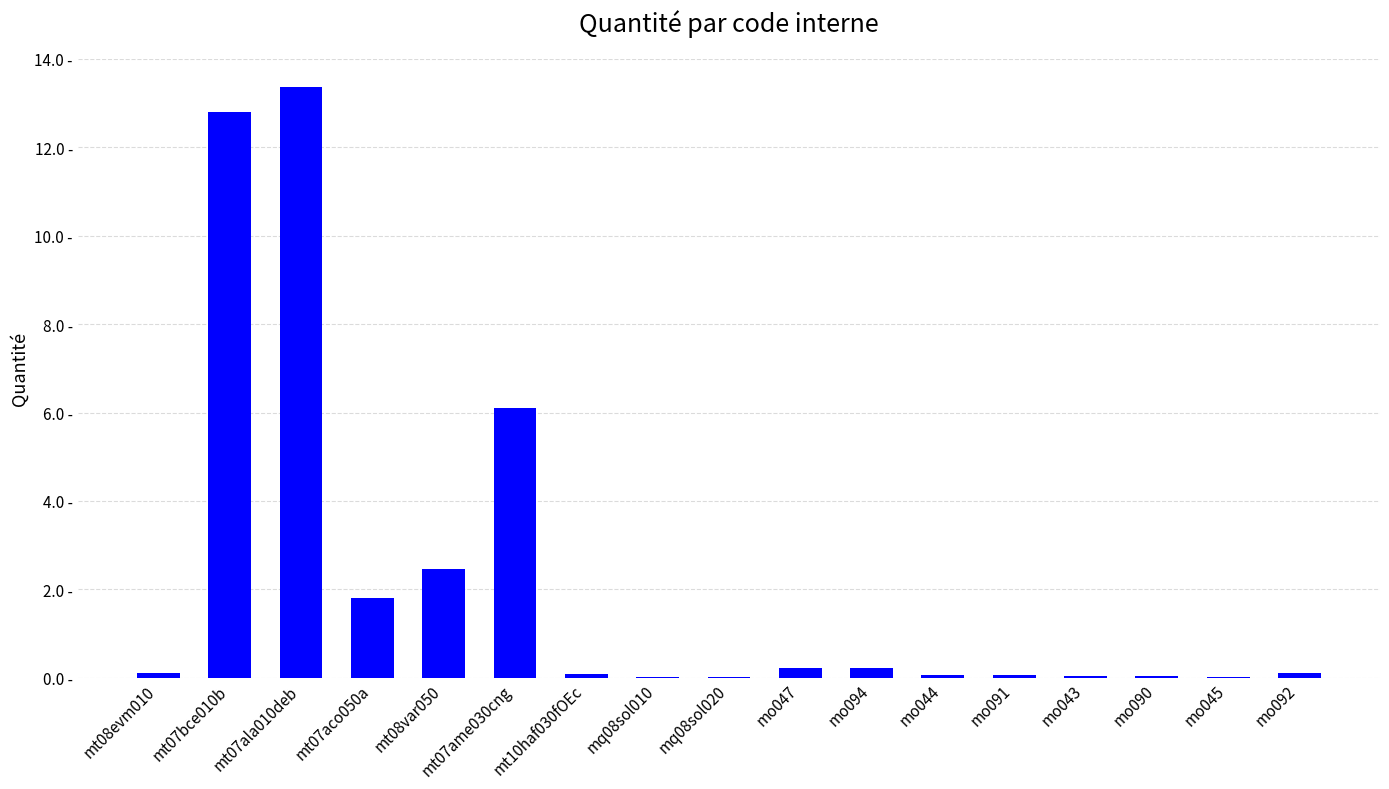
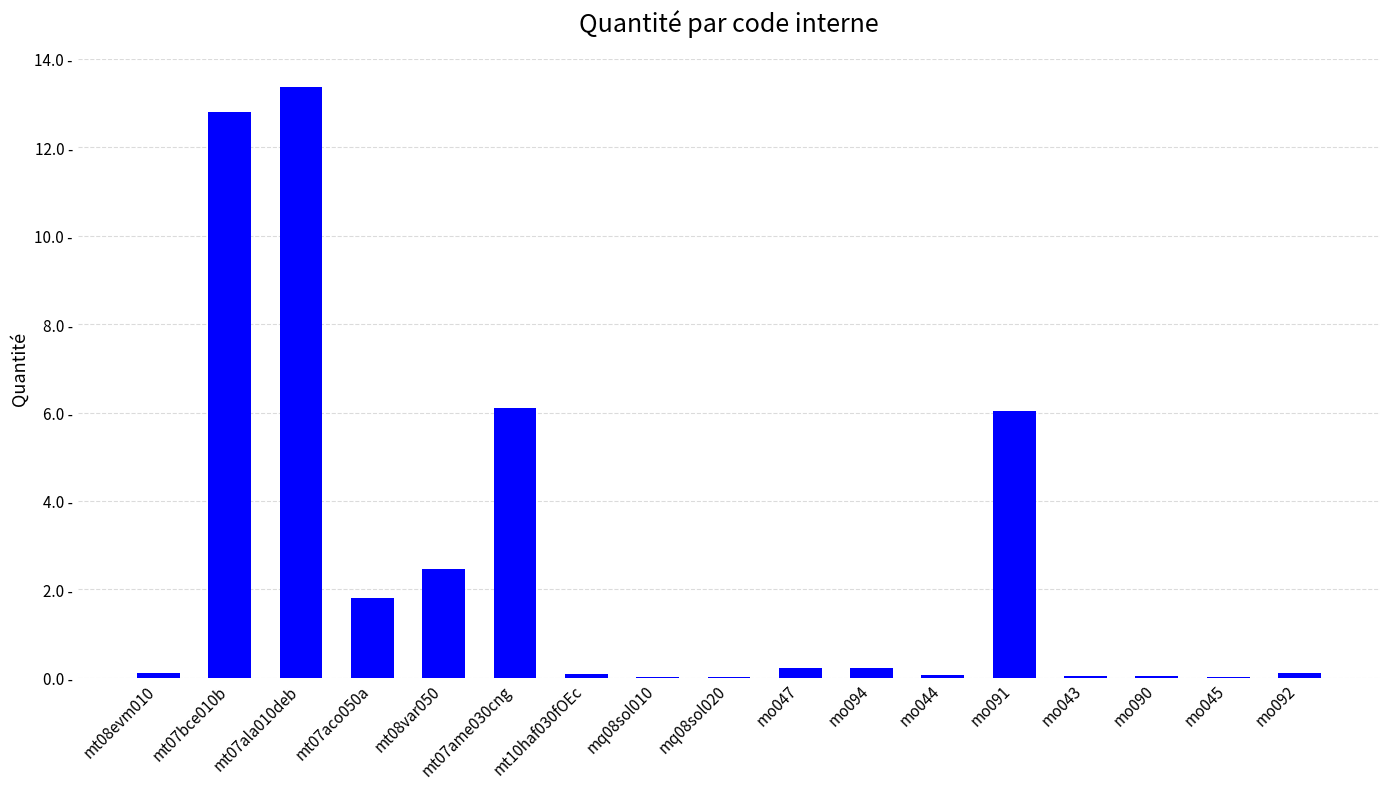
mo091: 0.1 - -> 6.0 -
